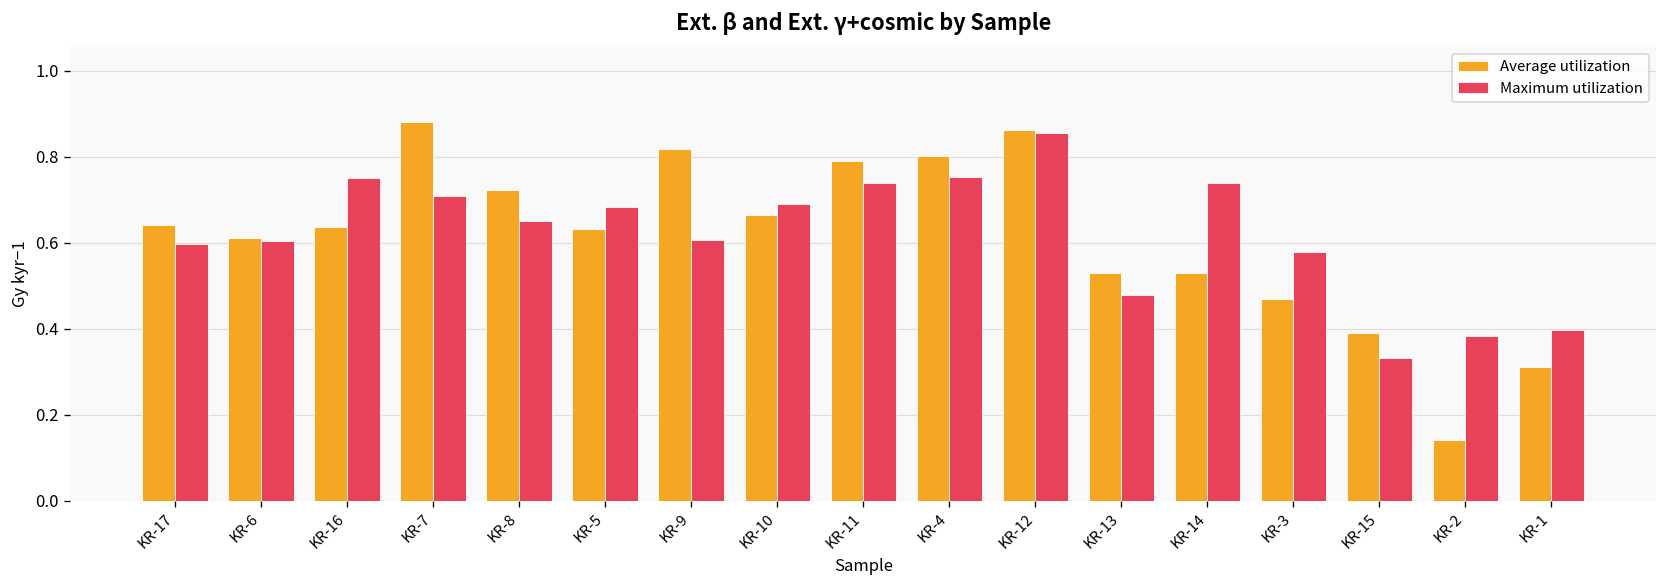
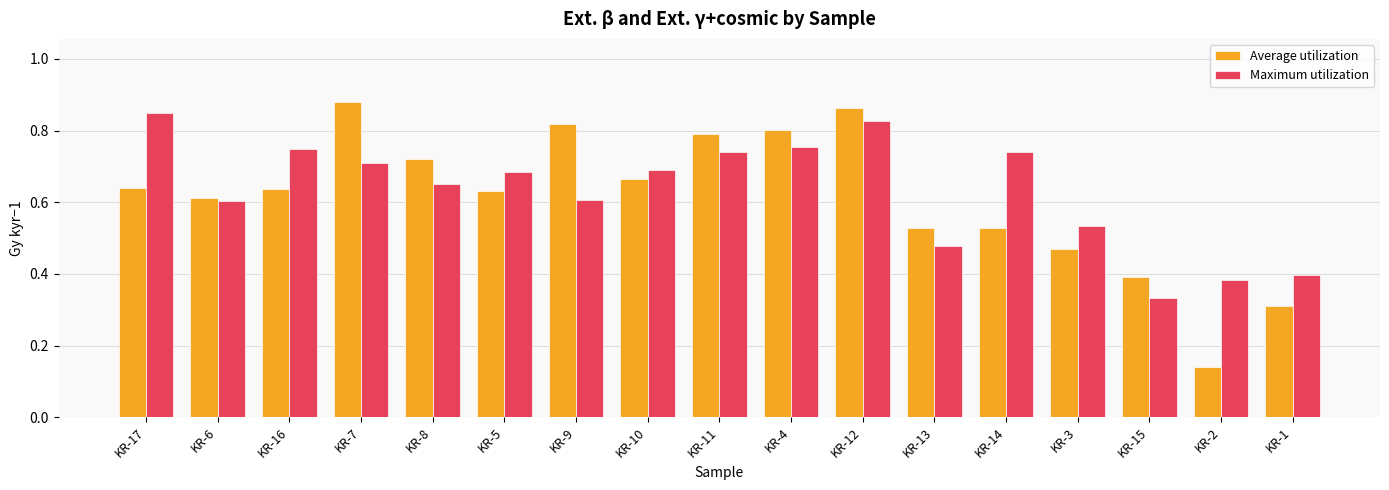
Maximum utilization, KR-17: 0.60 -> 0.85
Maximum utilization, KR-12: 0.86 -> 0.83
Maximum utilization, KR-3: 0.58 -> 0.54
